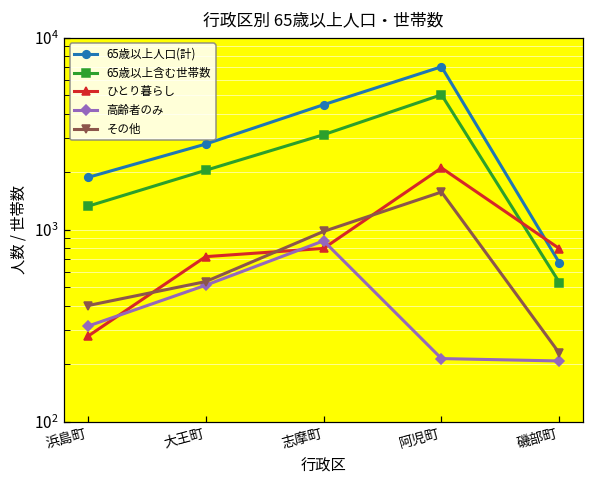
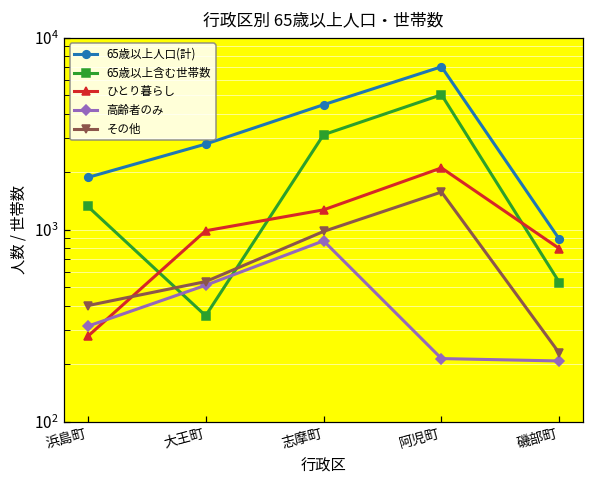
65歳以上含む世帯数, 大王町: 2000 -> 360
ひとり暮らし, 大王町: 720 -> 1000
ひとり暮らし, 志摩町: 800 -> 1300
65歳以上人口(計), 磯部町: 670 -> 900
